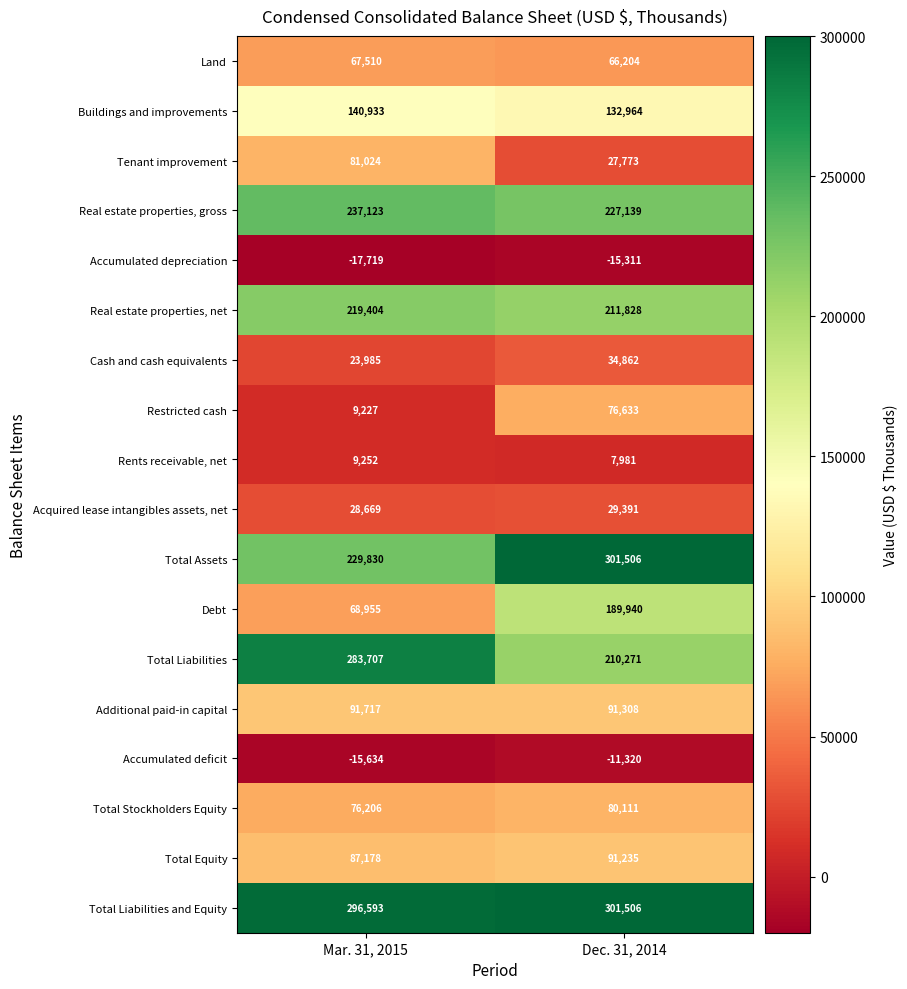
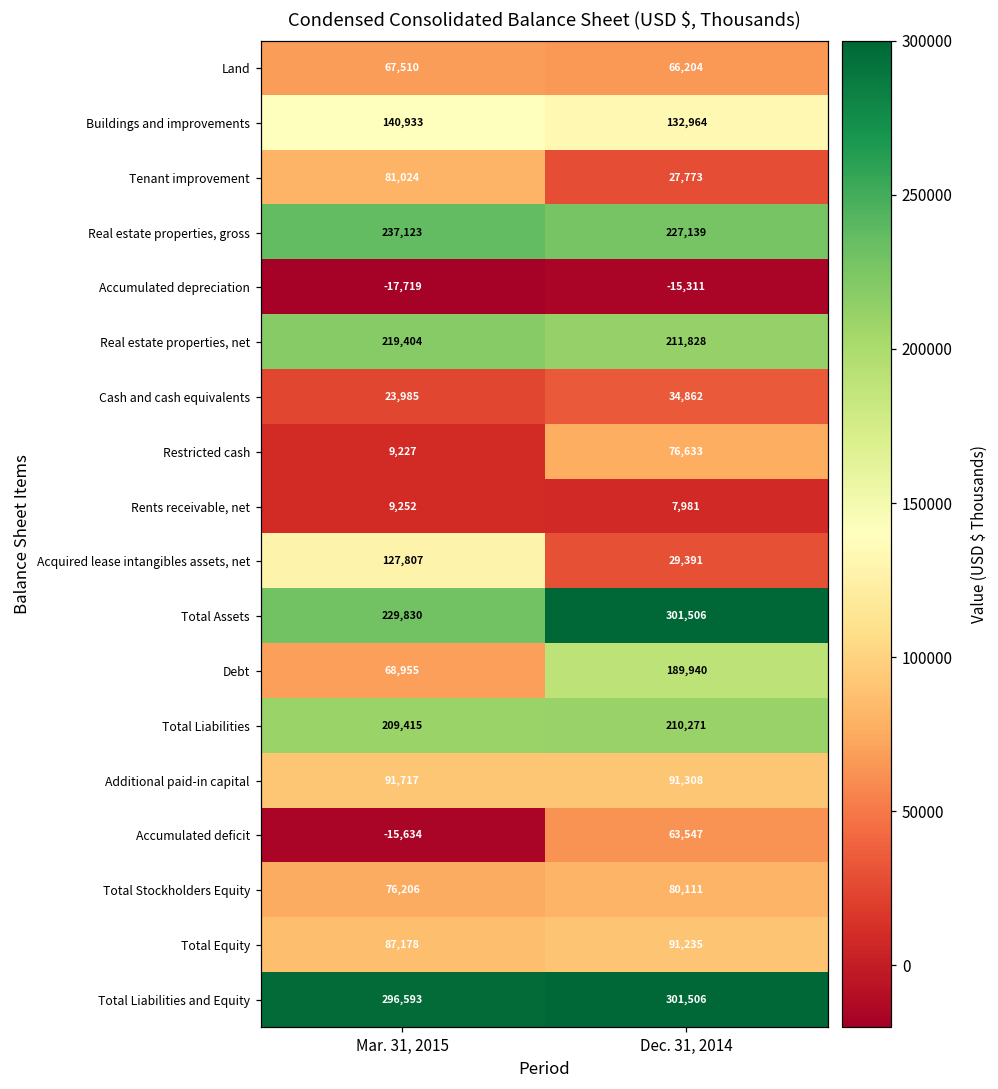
Acquired lease intangibles assets, net, Mar. 31, 2015: 28,669 -> 127,807
Total Liabilities, Mar. 31, 2015: 283,707 -> 209,415
Accumulated deficit, Dec. 31, 2014: -11,320 -> 63,547
